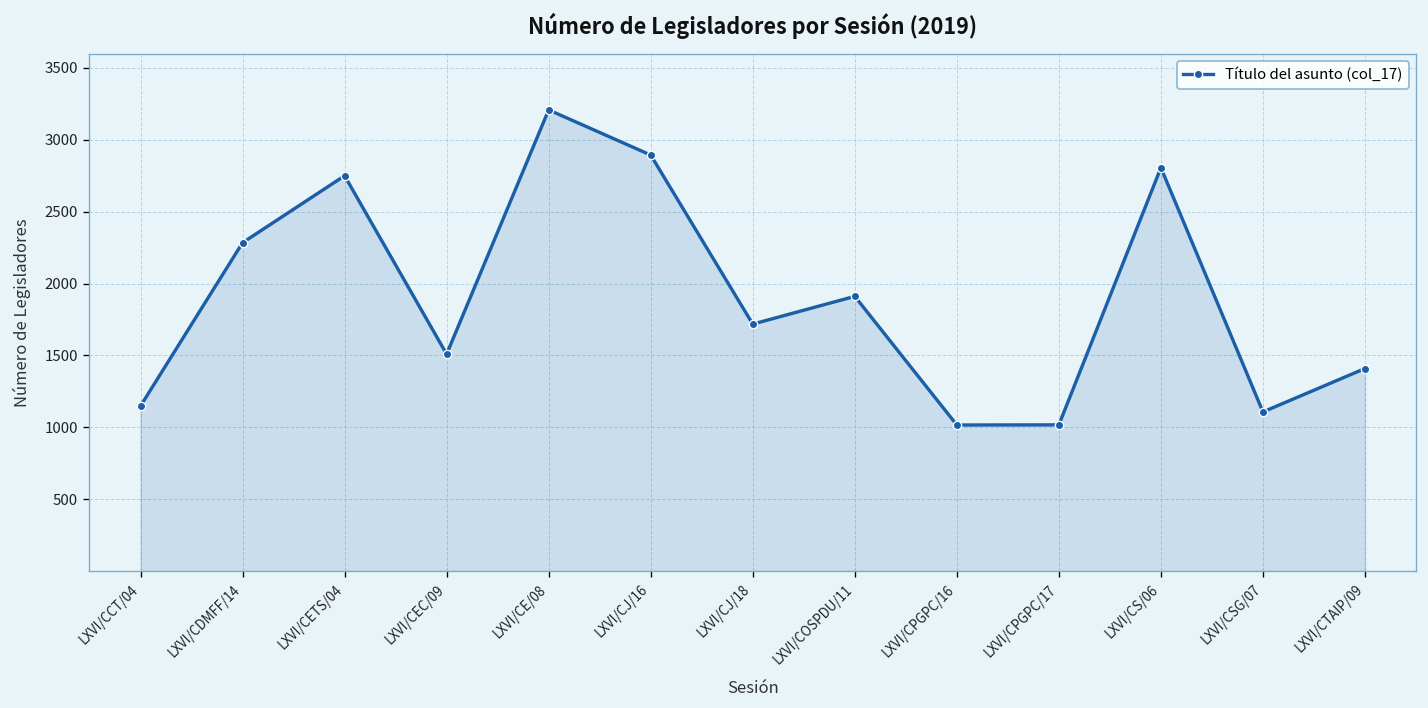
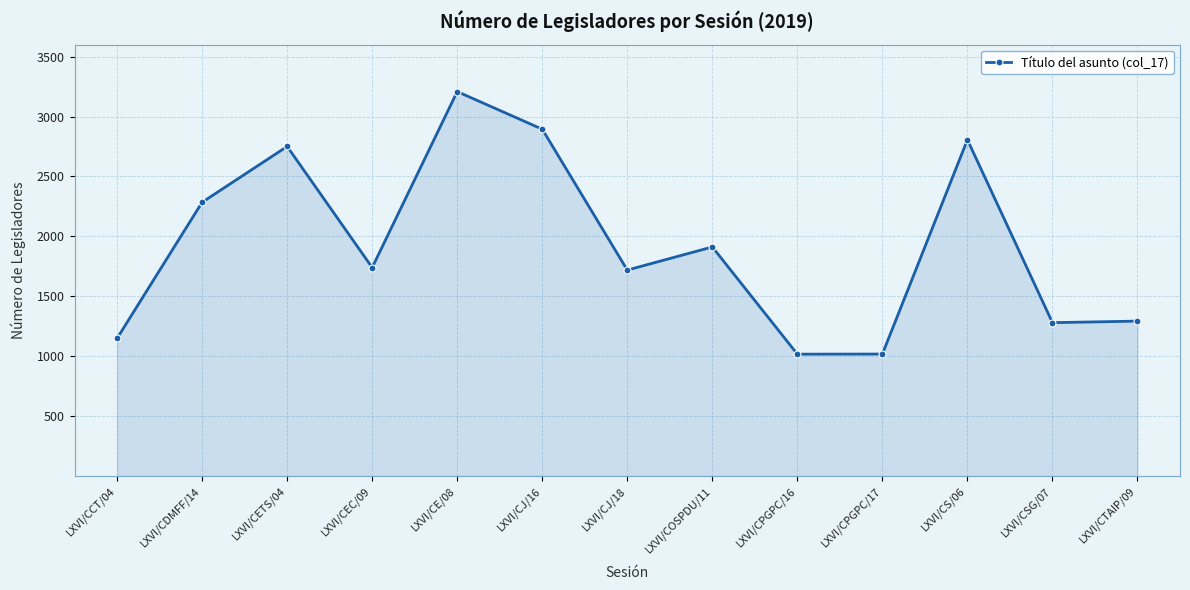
LXVI/CEC/09: 1510 -> 1740
LXVI/CSG/07: 1110 -> 1280
LXVI/CTAIP/09: 1410 -> 1290
